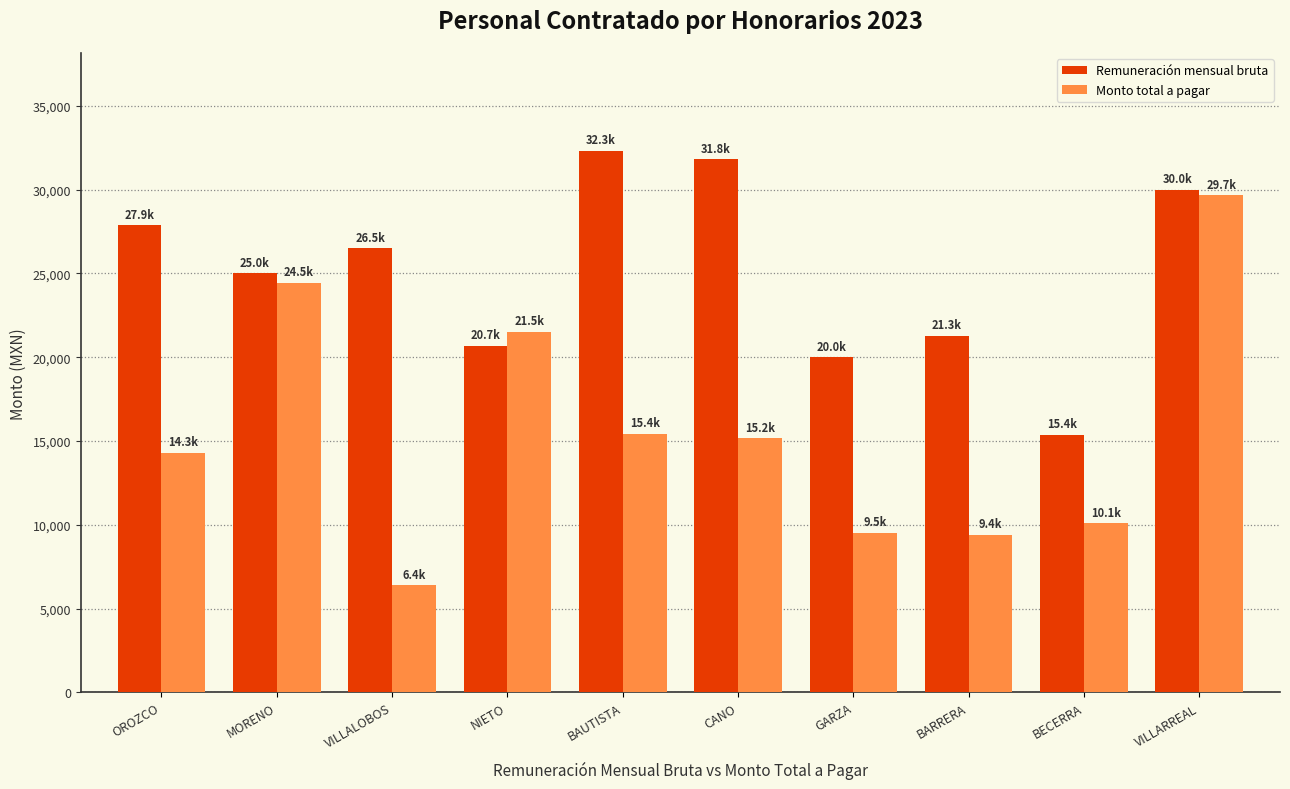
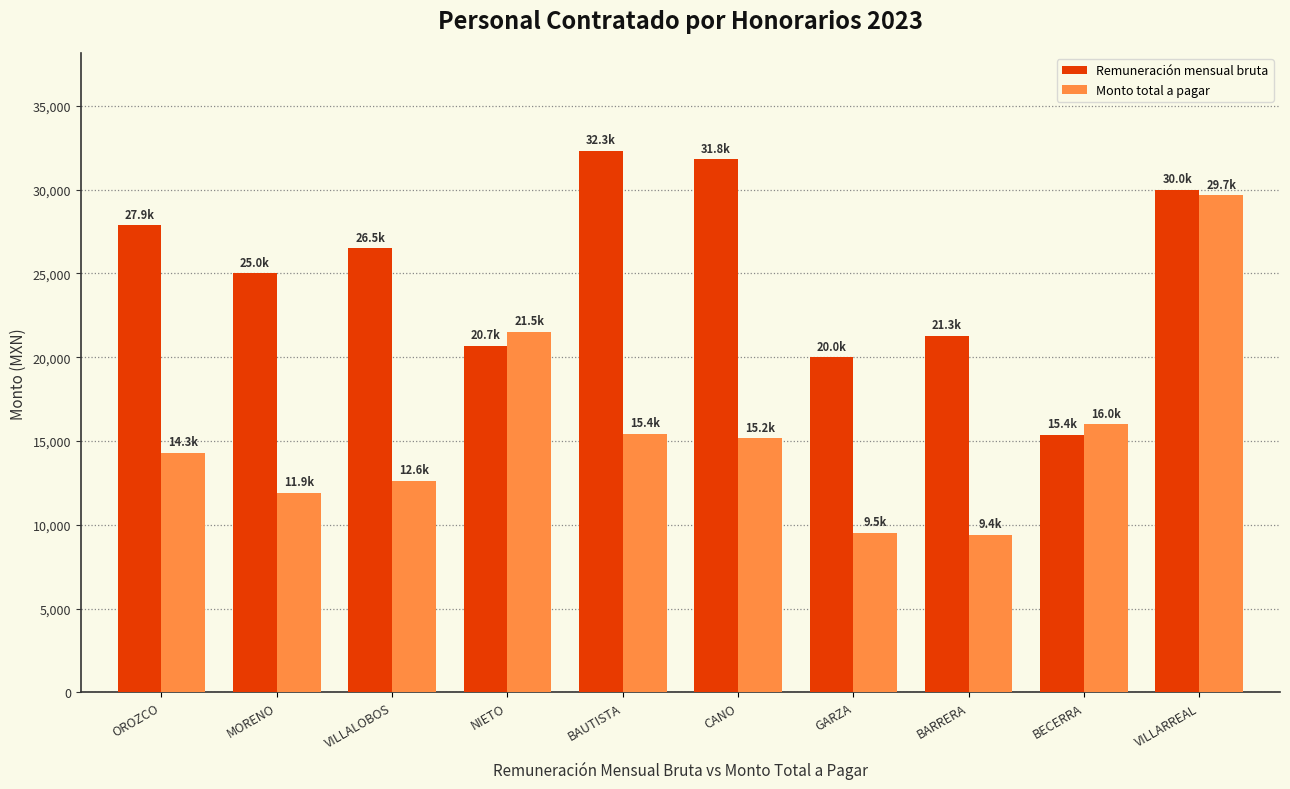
Monto total a pagar, MORENO: 24.5k -> 11.9k
Monto total a pagar, VILLALOBOS: 6.4k -> 12.6k
Monto total a pagar, BECERRA: 10.1k -> 16.0k
